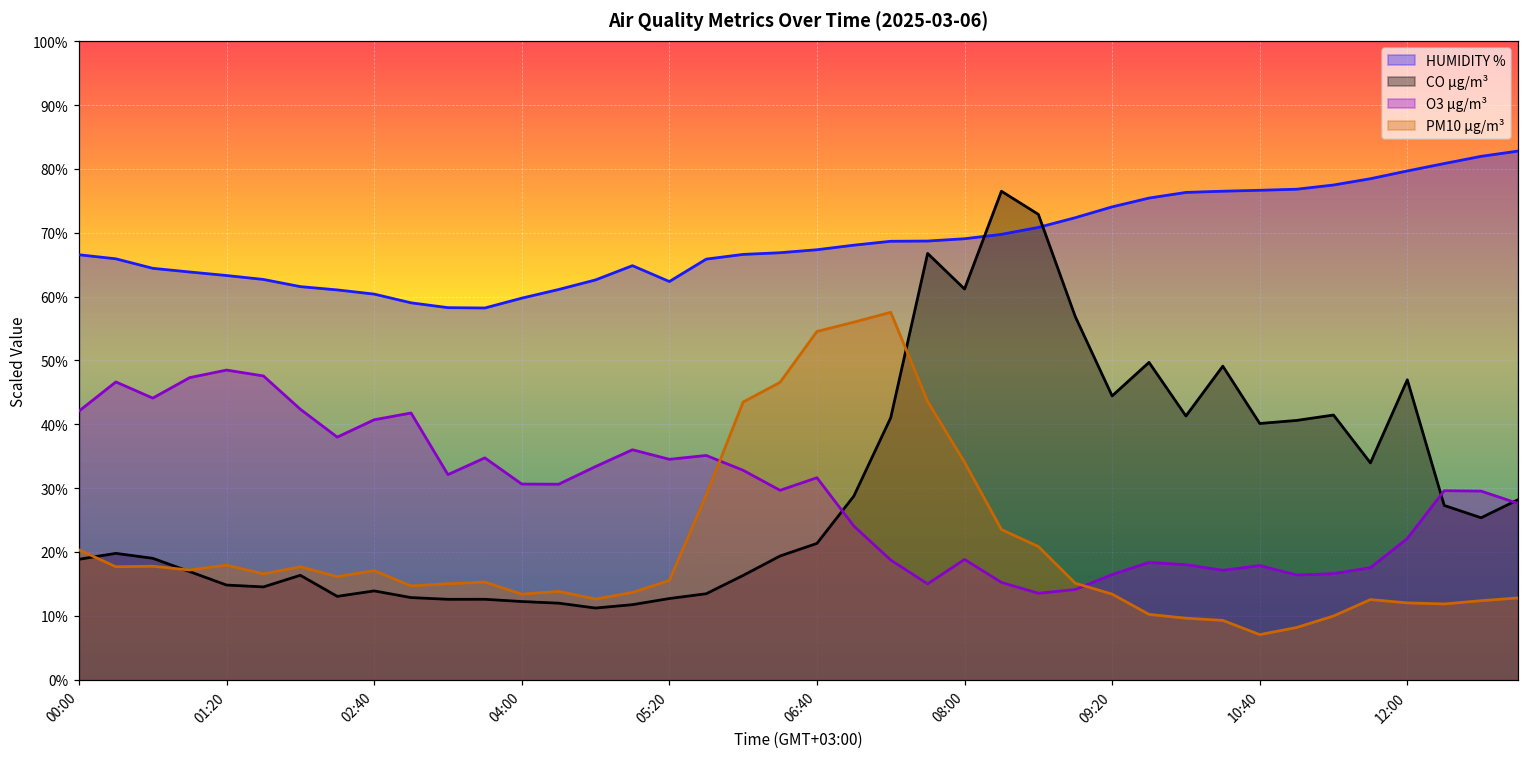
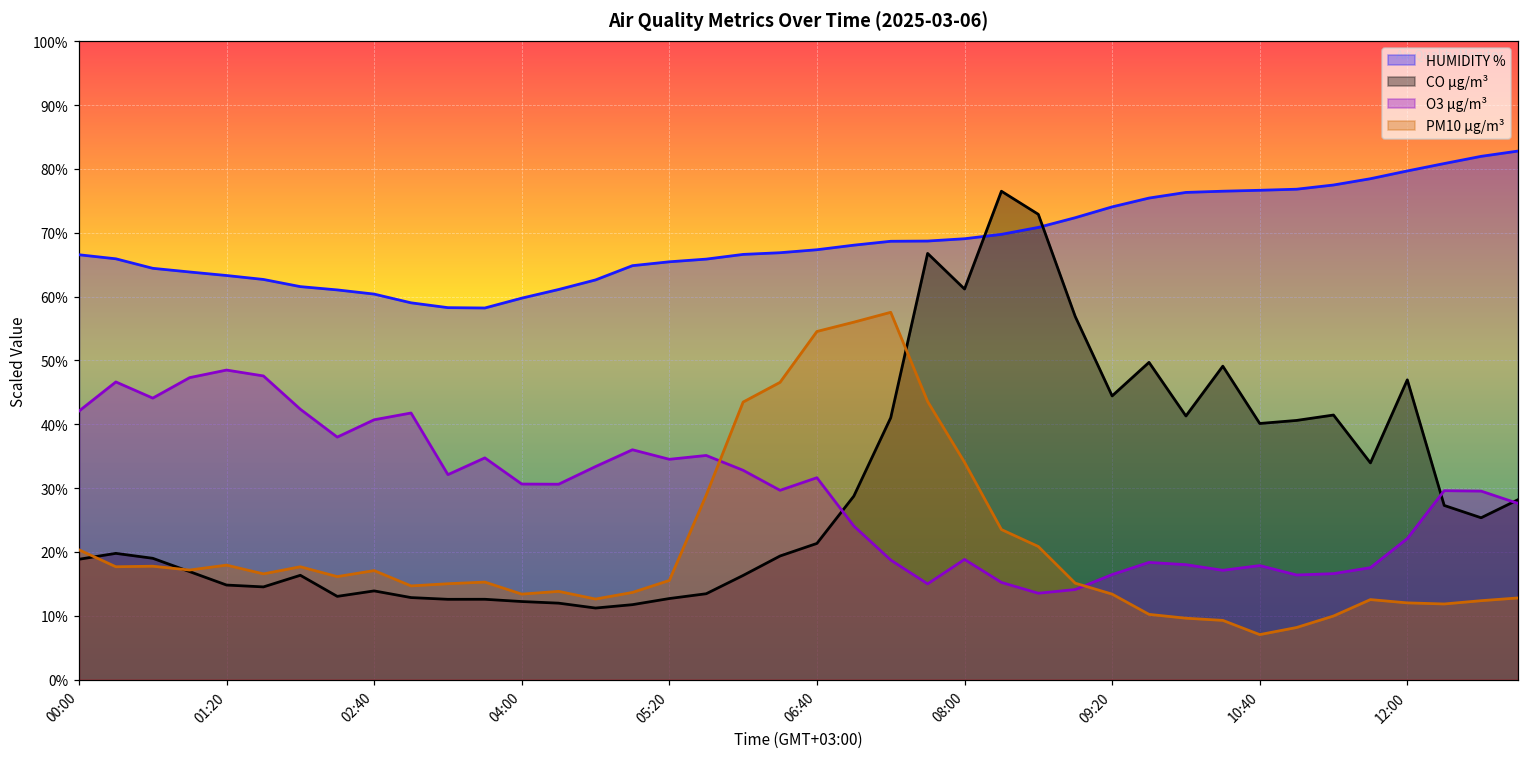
HUMIDITY %, 05:20: 62% -> 65%
